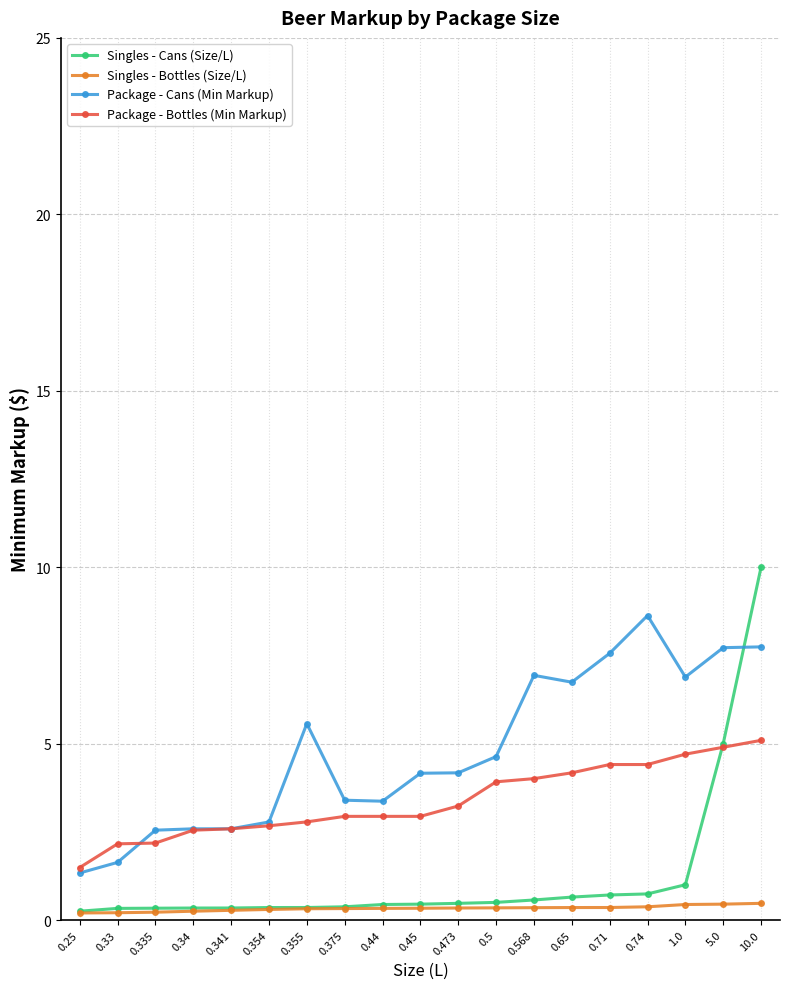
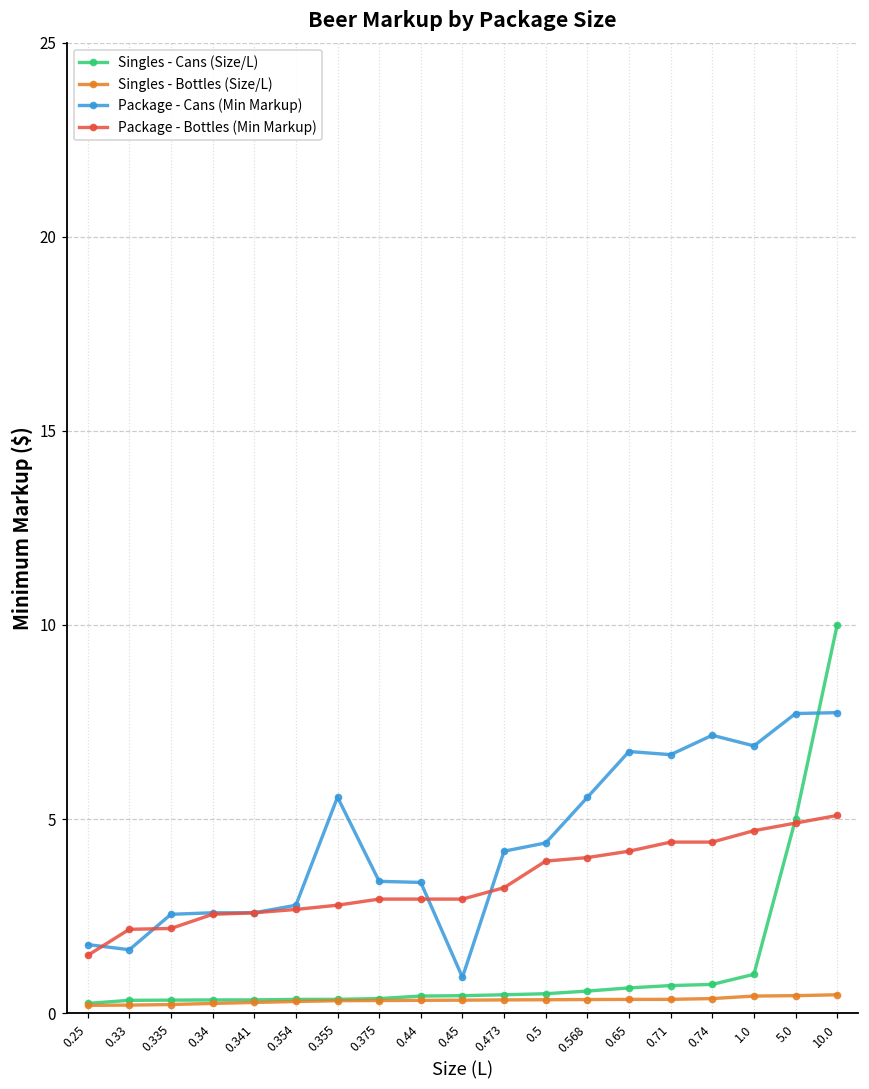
Package - Cans (Min Markup), 0.25: 1.3 -> 1.8
Package - Cans (Min Markup), 0.45: 4.2 -> 0.9
Package - Cans (Min Markup), 0.5: 4.6 -> 4.4
Package - Cans (Min Markup), 0.568: 6.9 -> 5.6
Package - Cans (Min Markup), 0.71: 7.6 -> 6.7
Package - Cans (Min Markup), 0.74: 8.6 -> 7.2
